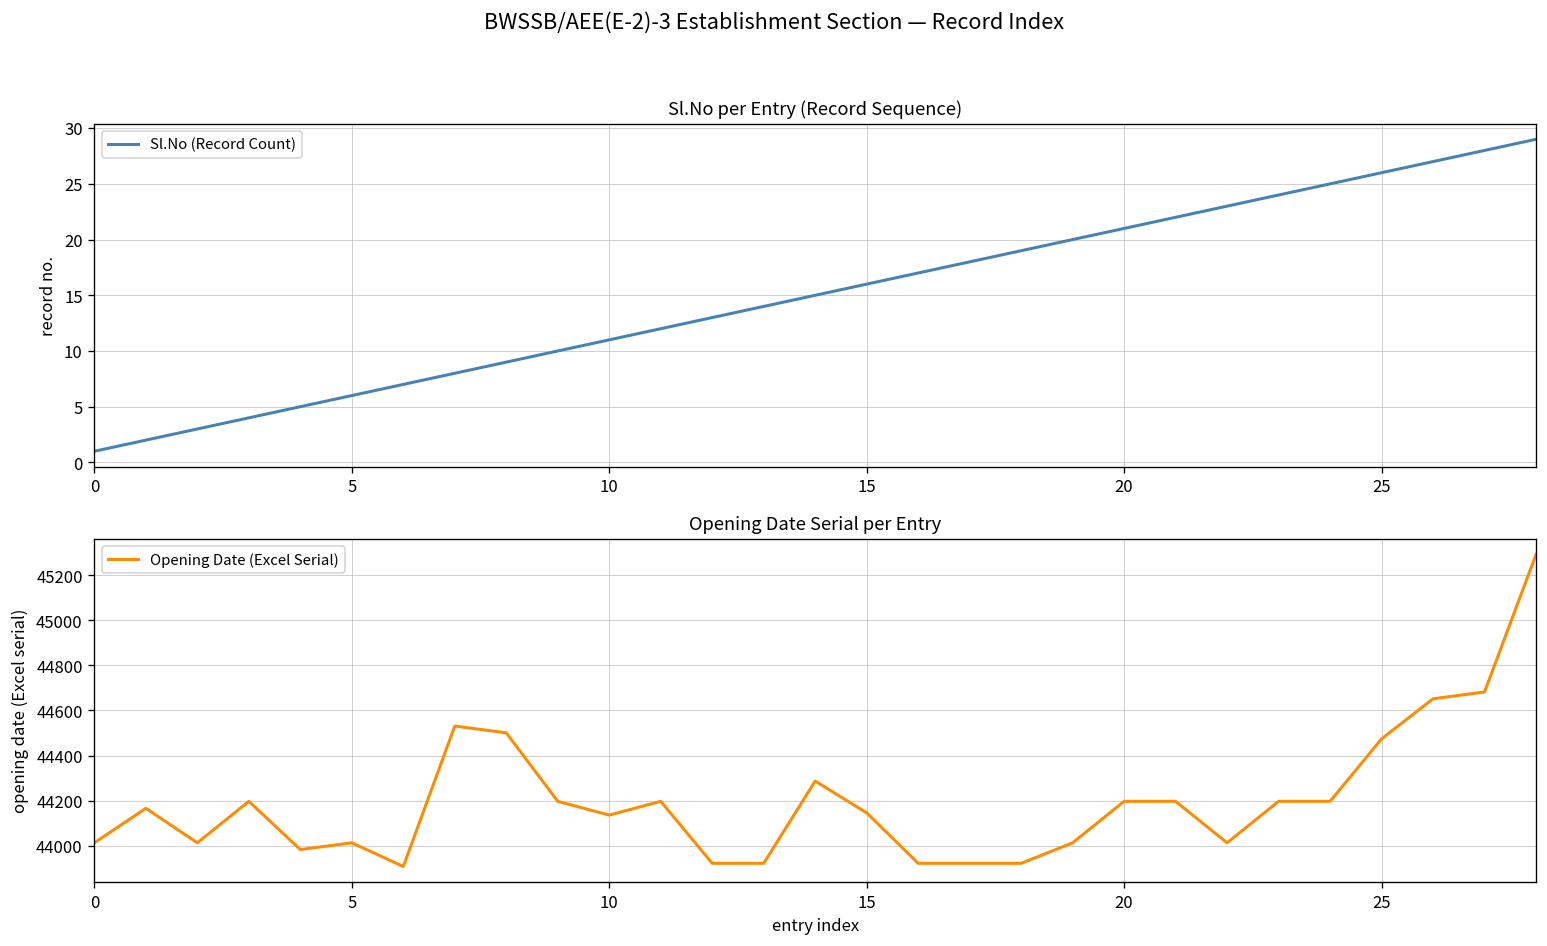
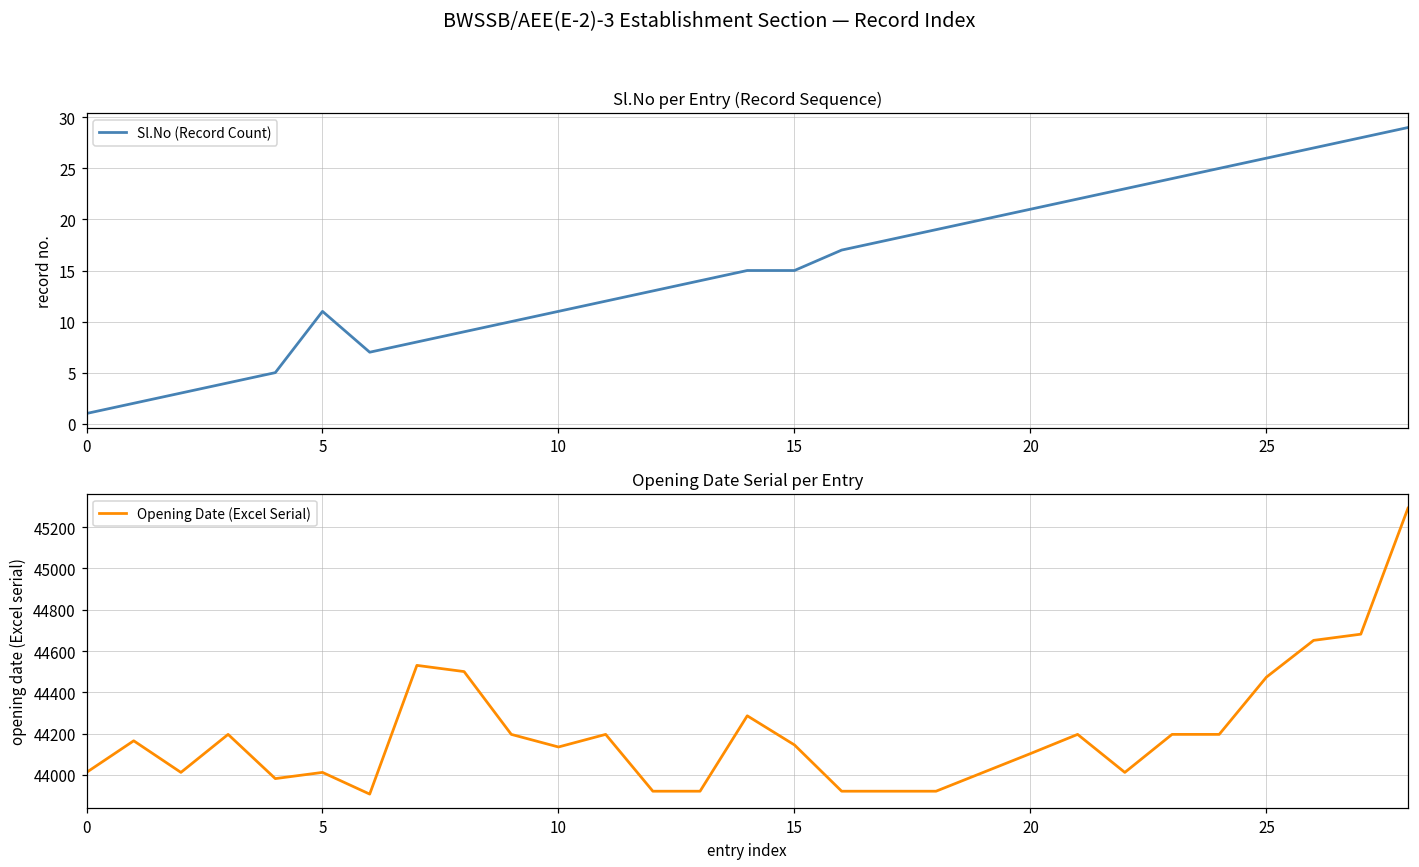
Sl.No per Entry (Record Sequence), 5: 6 -> 11
Sl.No per Entry (Record Sequence), 15: 16 -> 15
Opening Date Serial per Entry, 20: 44200 -> 44100
